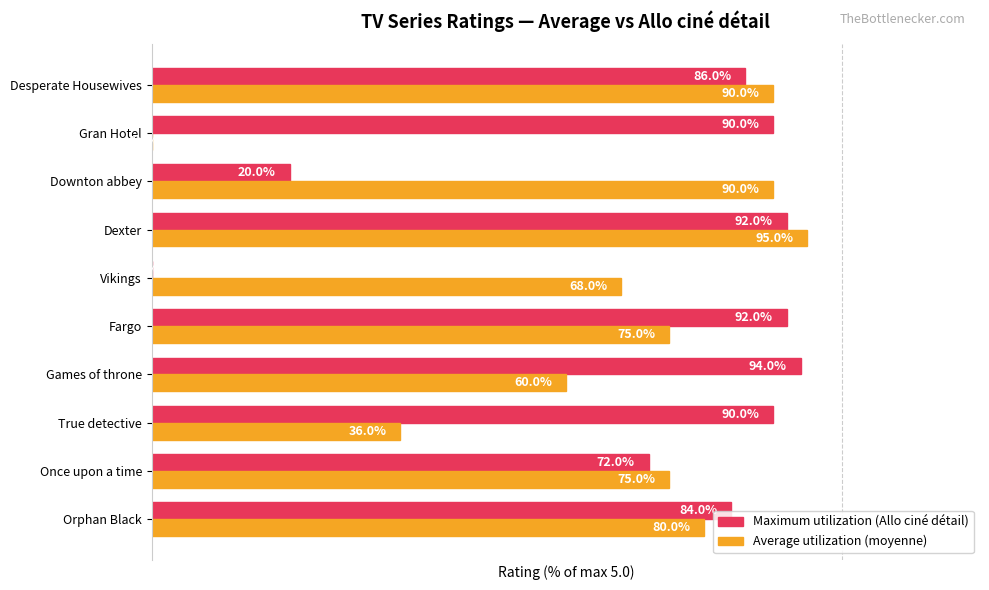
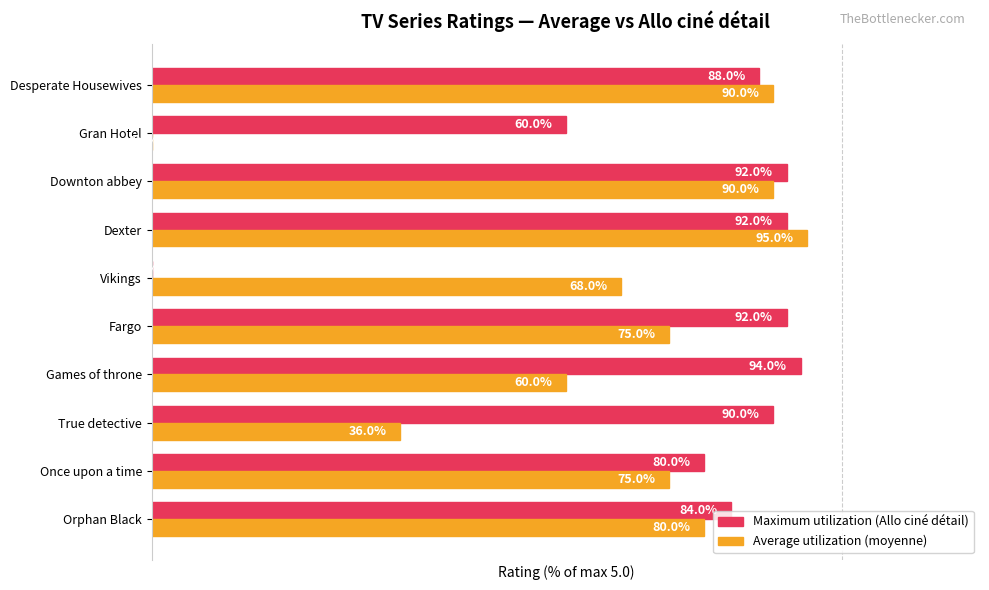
Maximum utilization (Allo ciné détail), Desperate Housewives: 86.0% -> 88.0%
Maximum utilization (Allo ciné détail), Gran Hotel: 90.0% -> 60.0%
Maximum utilization (Allo ciné détail), Downton abbey: 20.0% -> 92.0%
Maximum utilization (Allo ciné détail), Once upon a time: 72.0% -> 80.0%
